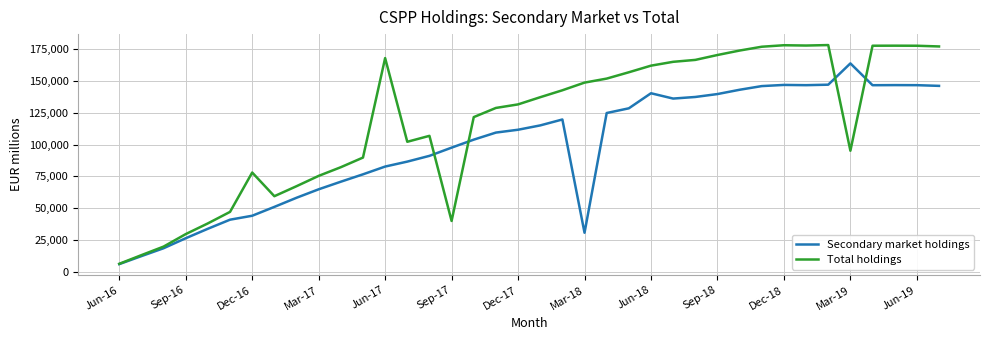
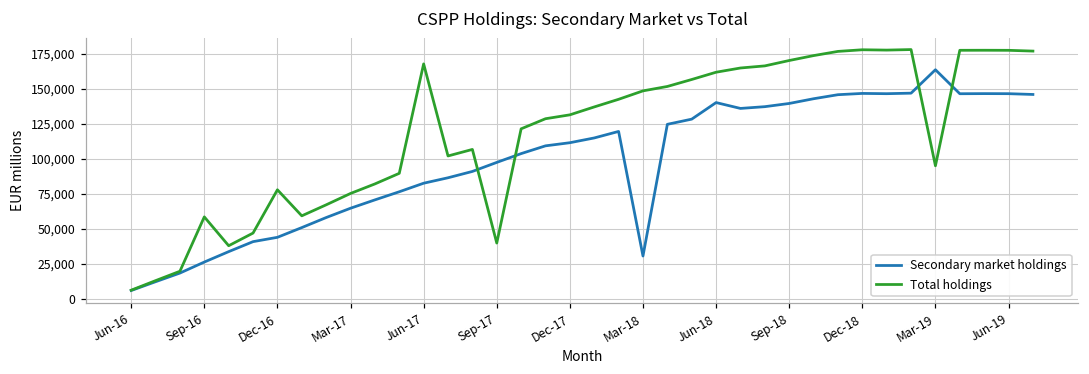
Total holdings, Sep-16: 30,000 -> 59,000
